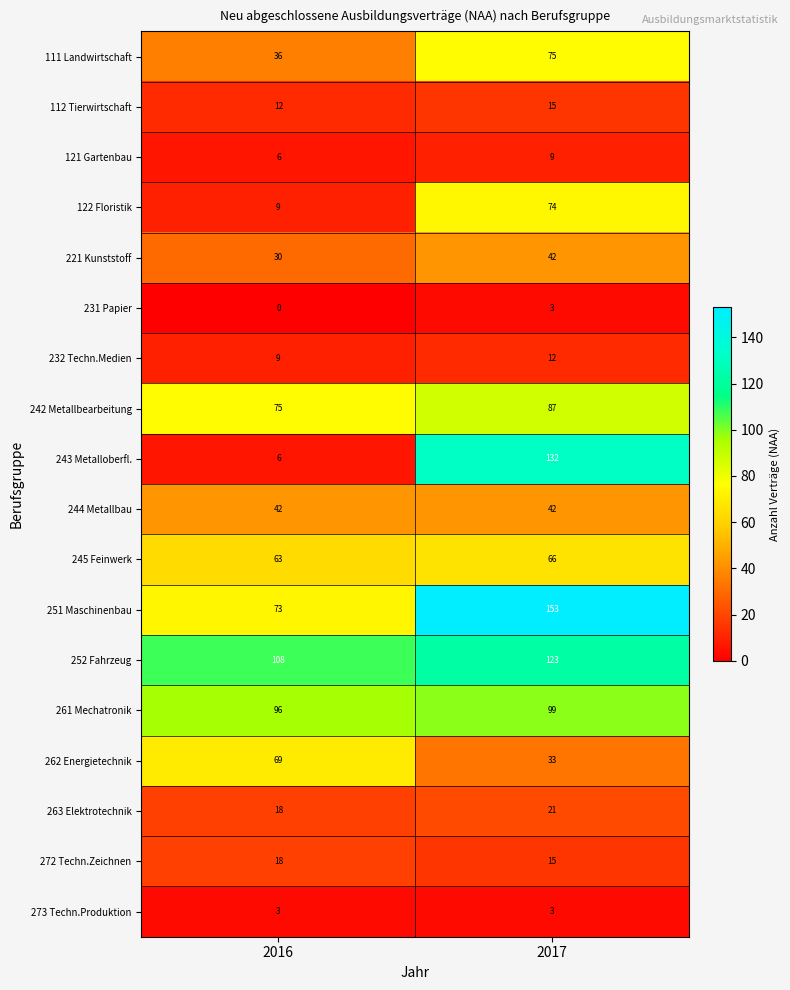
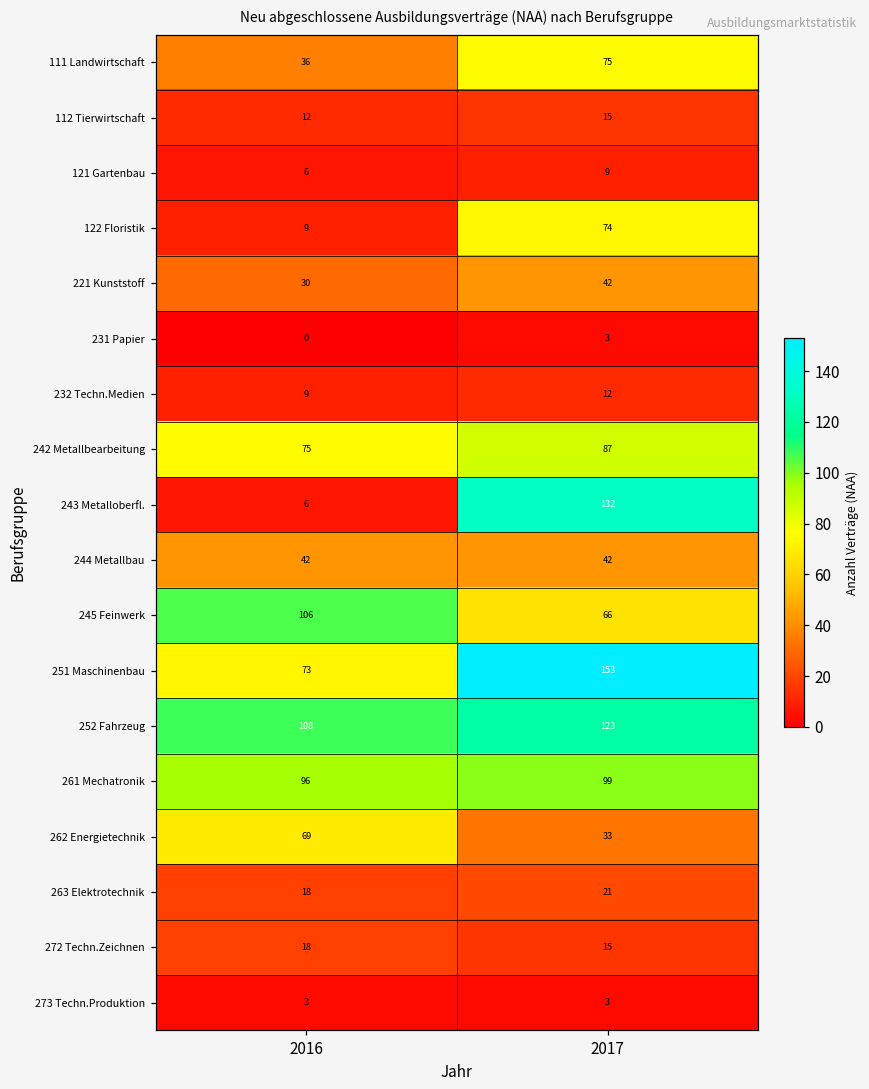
245 Feinwerk, 2016: 63 -> 106
